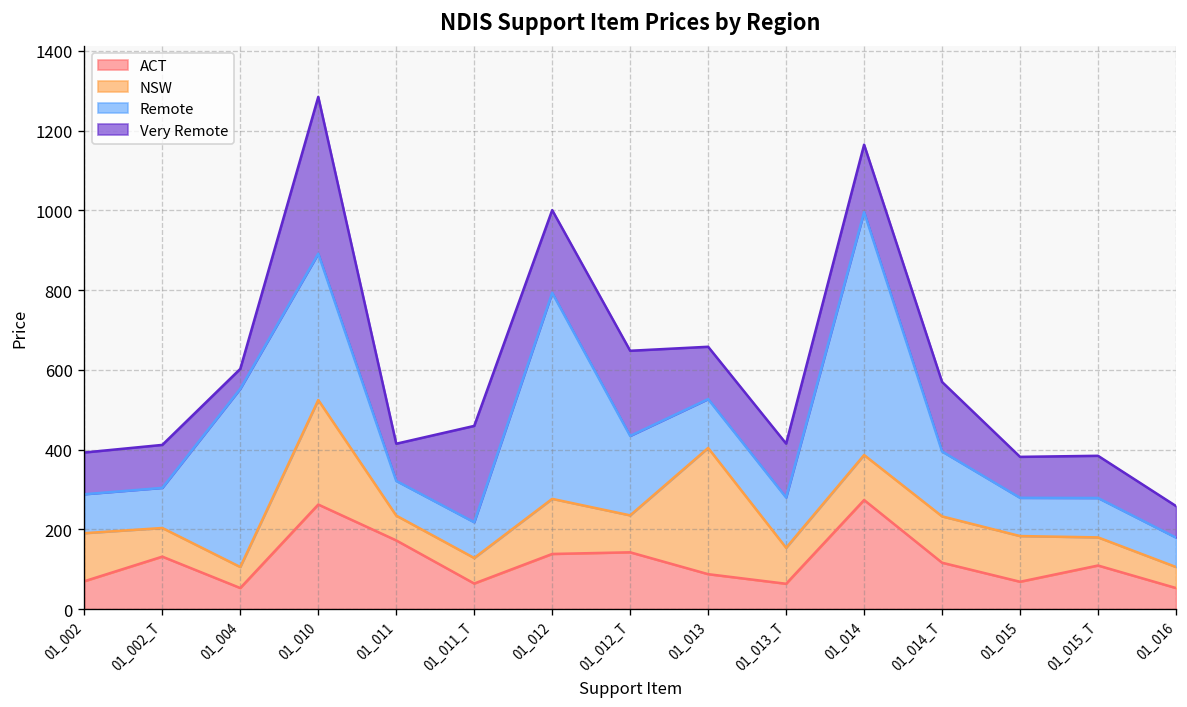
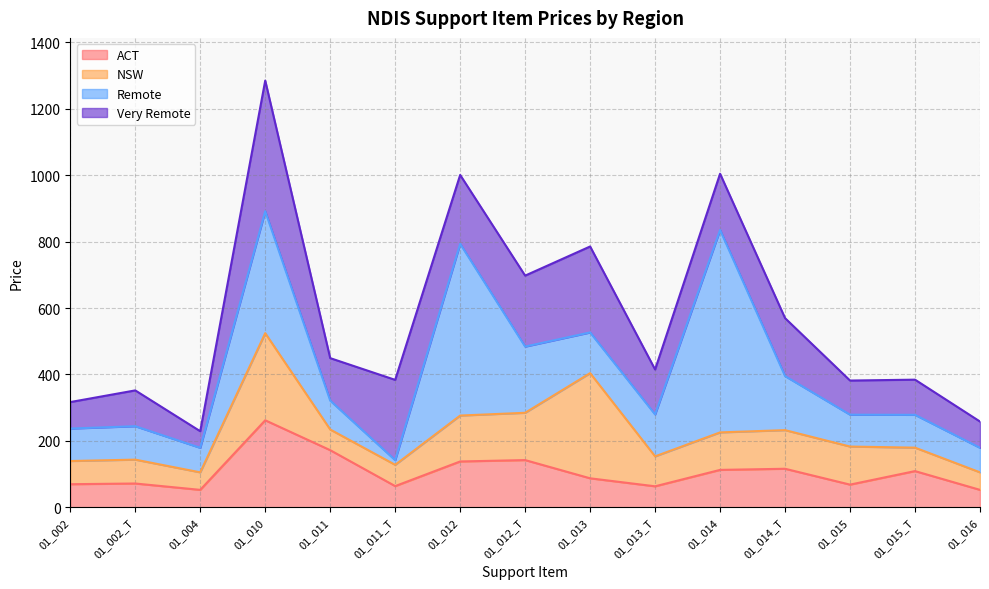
NSW, 01_002: 120 -> 70
Very Remote, 01_002: 100 -> 80
ACT, 01_002_T: 130 -> 70
Remote, 01_004: 450 -> 70
Very Remote, 01_011: 90 -> 130
Remote, 01_011_T: 90 -> 10
NSW, 01_012_T: 90 -> 140
Very Remote, 01_013: 130 -> 260
ACT, 01_014: 270 -> 110
